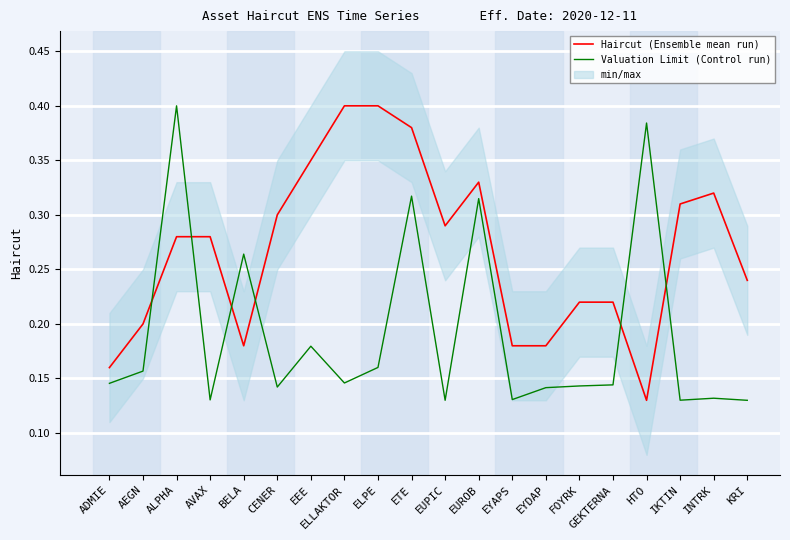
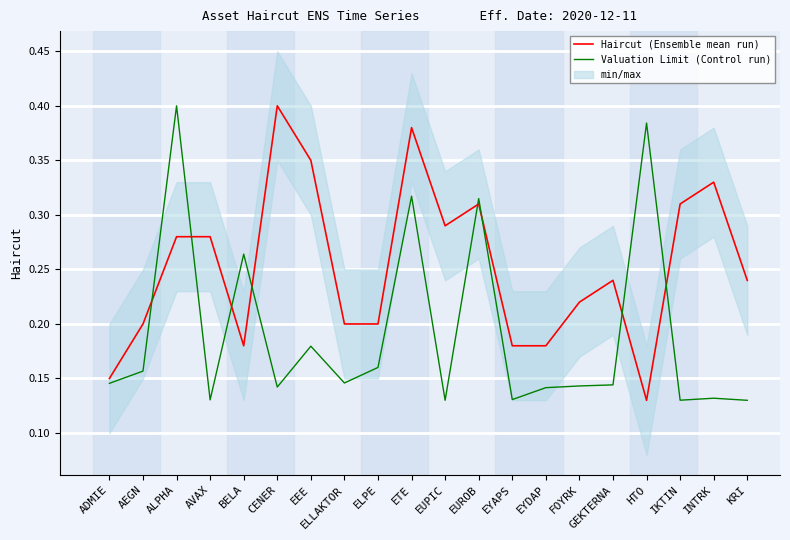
Haircut (Ensemble mean run), ADMIE: 0.16 -> 0.15
Haircut (Ensemble mean run), CENER: 0.3 -> 0.4
Haircut (Ensemble mean run), ELLAKTOR: 0.4 -> 0.2
Haircut (Ensemble mean run), ELPE: 0.4 -> 0.2
Haircut (Ensemble mean run), EUROB: 0.33 -> 0.31
Haircut (Ensemble mean run), GEKTERNA: 0.22 -> 0.24
Haircut (Ensemble mean run), INTRK: 0.32 -> 0.33
